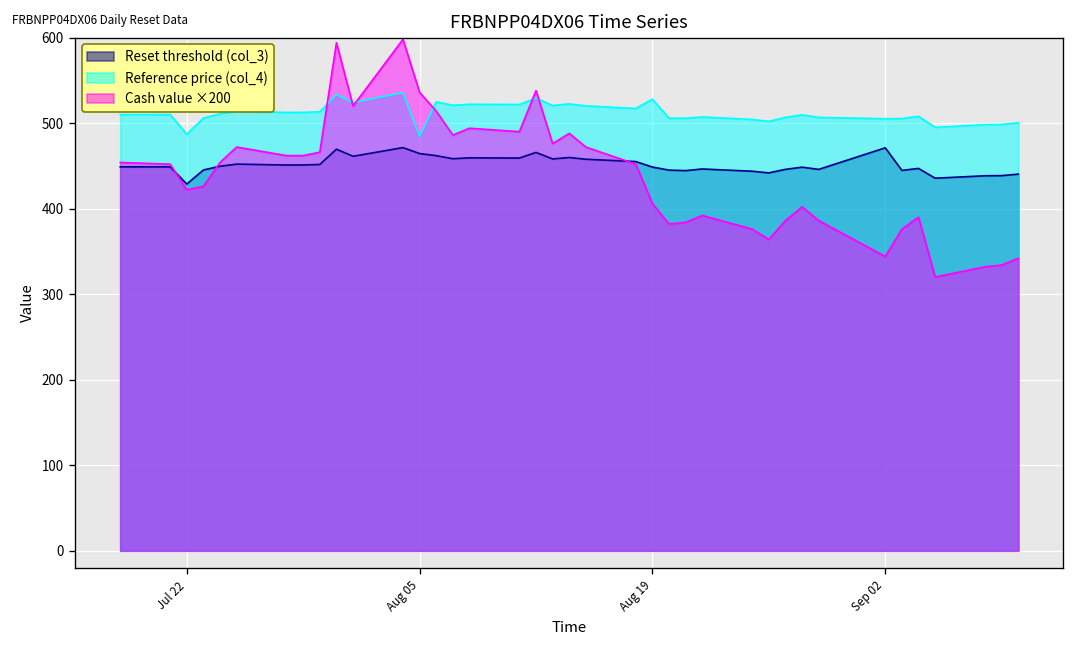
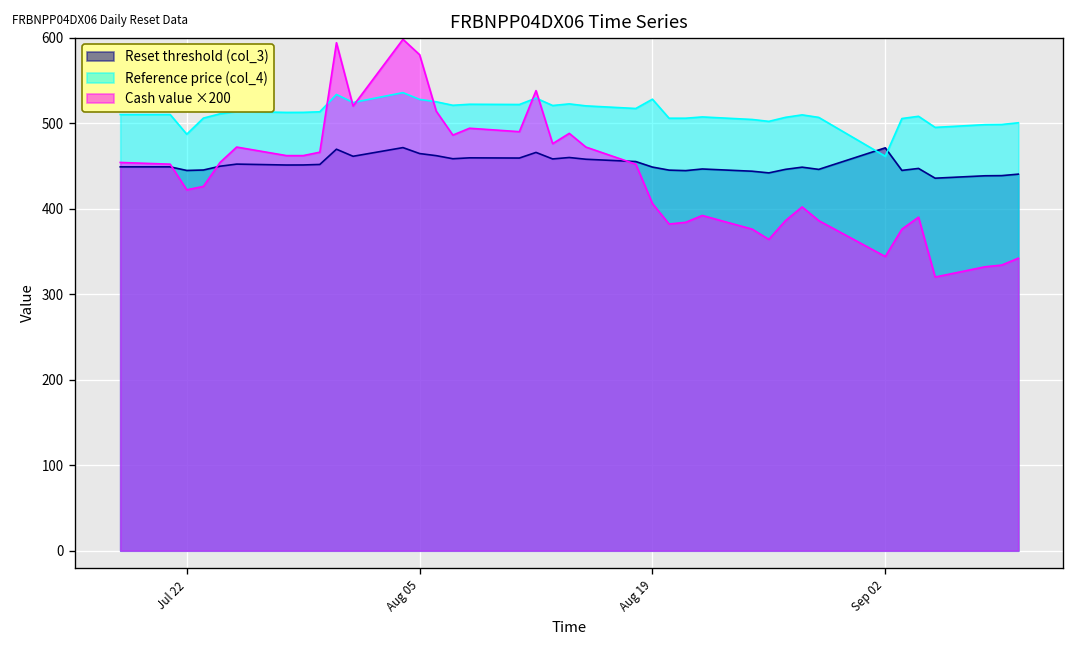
Reset threshold (col_3), Jul 22: 430 -> 440
Reference price (col_4), Aug 05: 480 -> 530
Cash value ×200, Aug 05: 540 -> 580
Reference price (col_4), Sep 02: 510 -> 460
